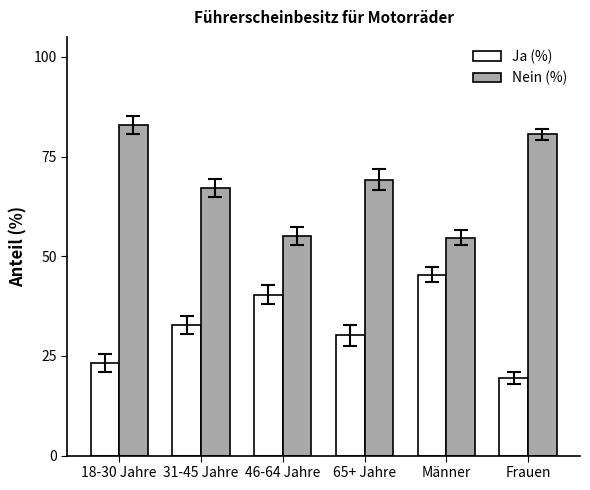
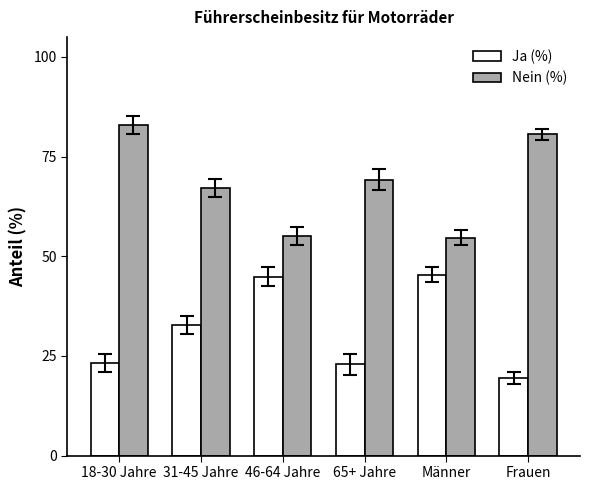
Ja (%), 46-64 Jahre: 40 -> 45
Ja (%), 65+ Jahre: 30 -> 23
